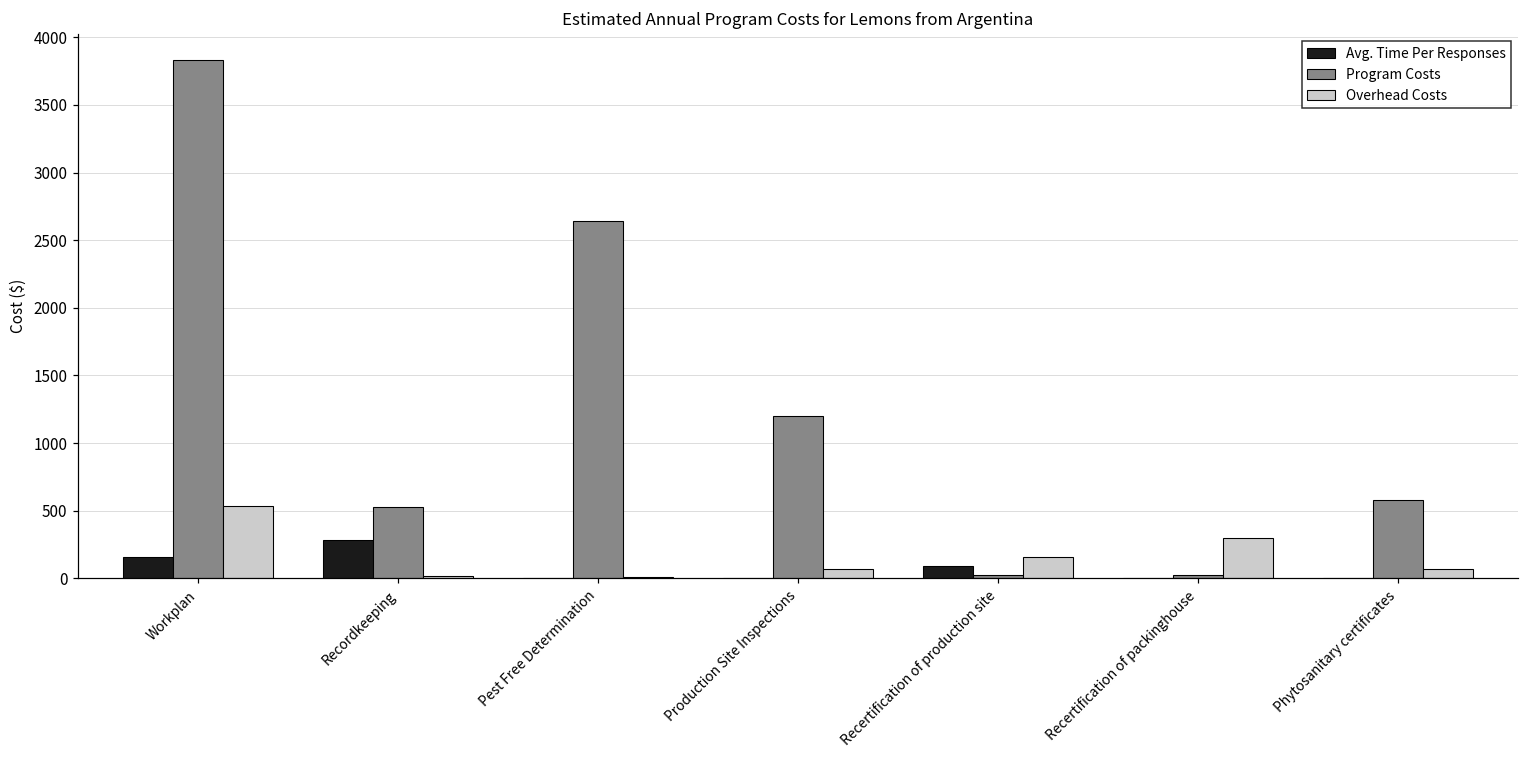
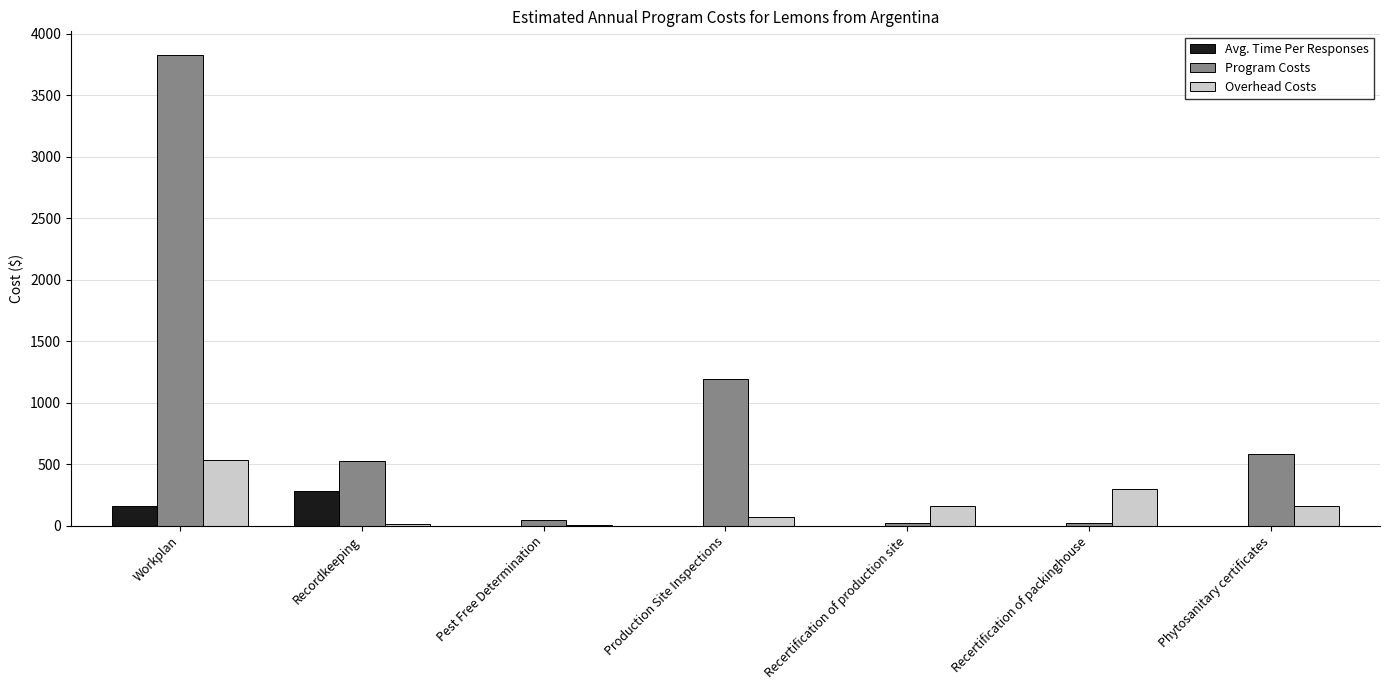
Program Costs, Pest Free Determination: 2640 -> 50
Avg. Time Per Responses, Recertification of production site: 90 -> 0
Overhead Costs, Phytosanitary certificates: 70 -> 160
